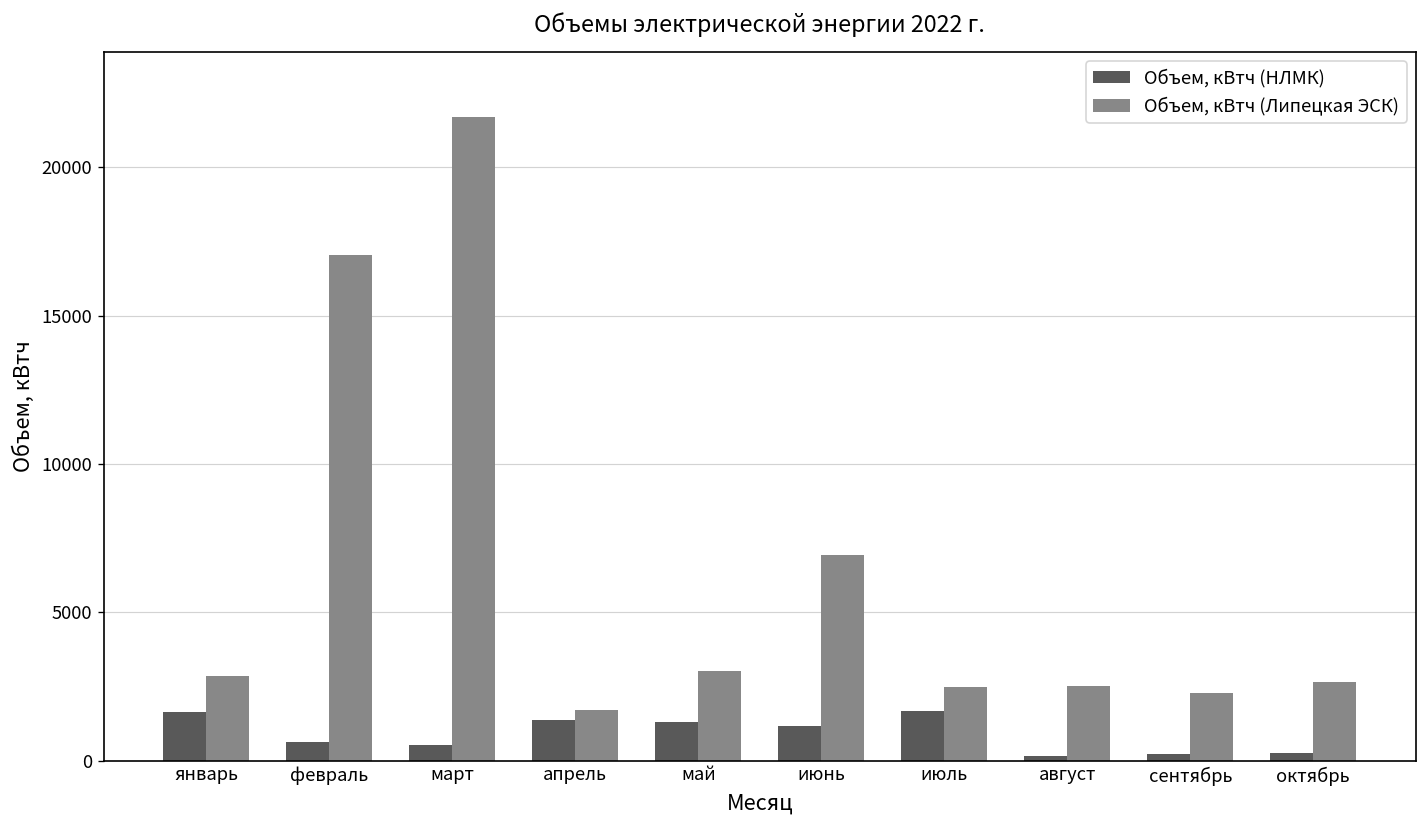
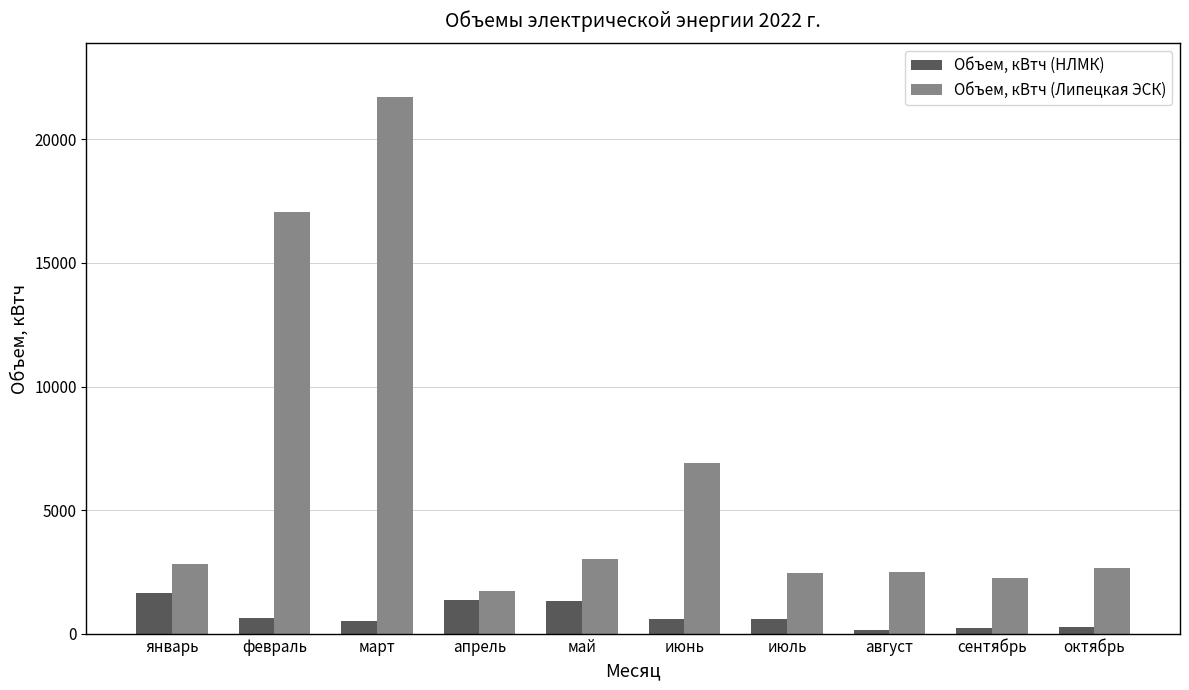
Объем, кВтч (НЛМК), июнь: 1200 -> 600
Объем, кВтч (НЛМК), июль: 1700 -> 600
